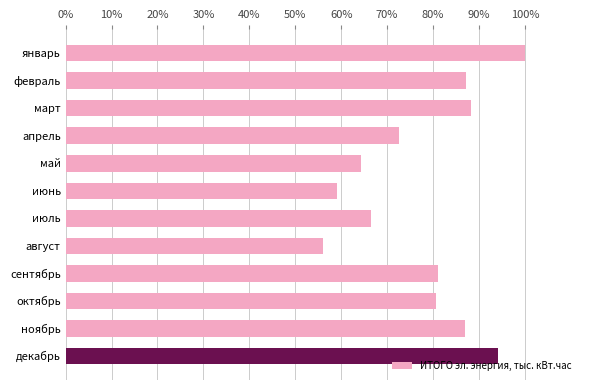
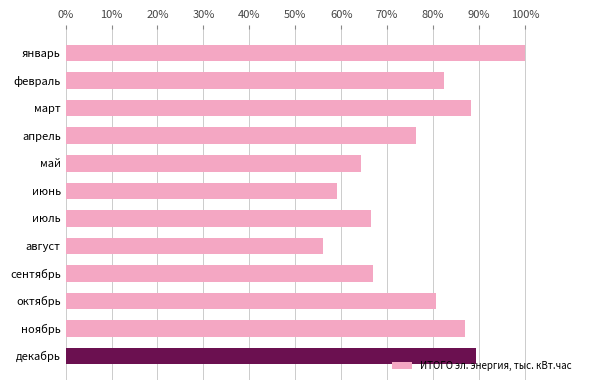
февраль: 87% -> 82%
апрель: 73% -> 76%
сентябрь: 81% -> 67%
декабрь: 94% -> 89%
